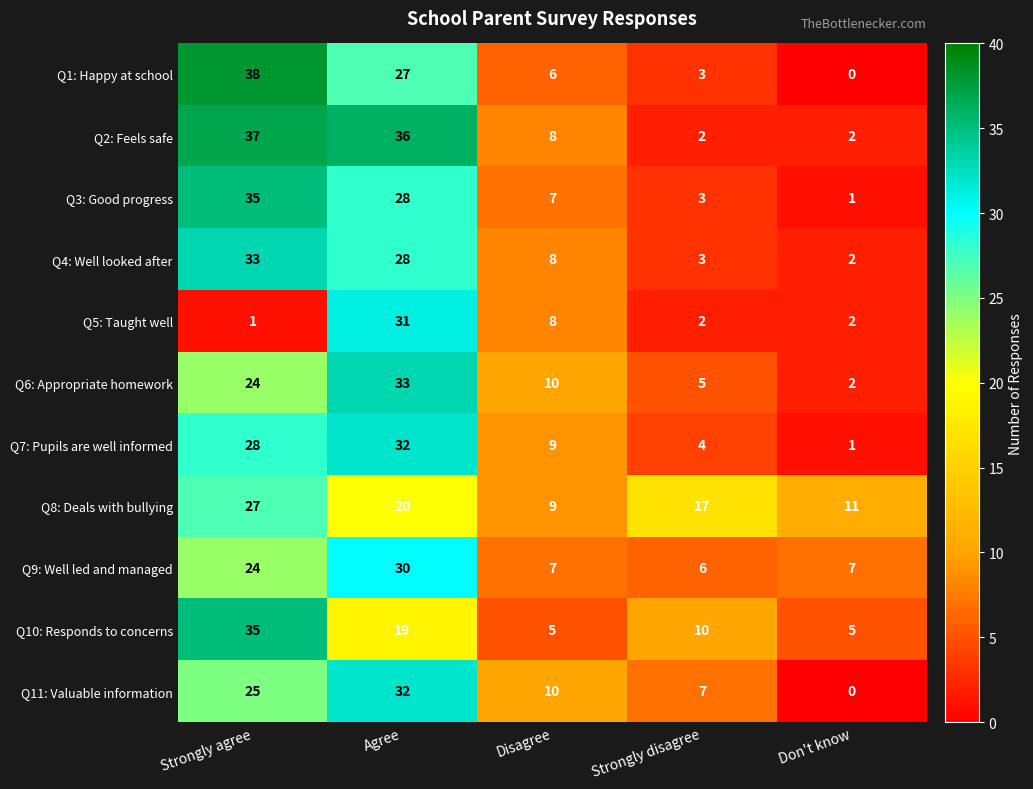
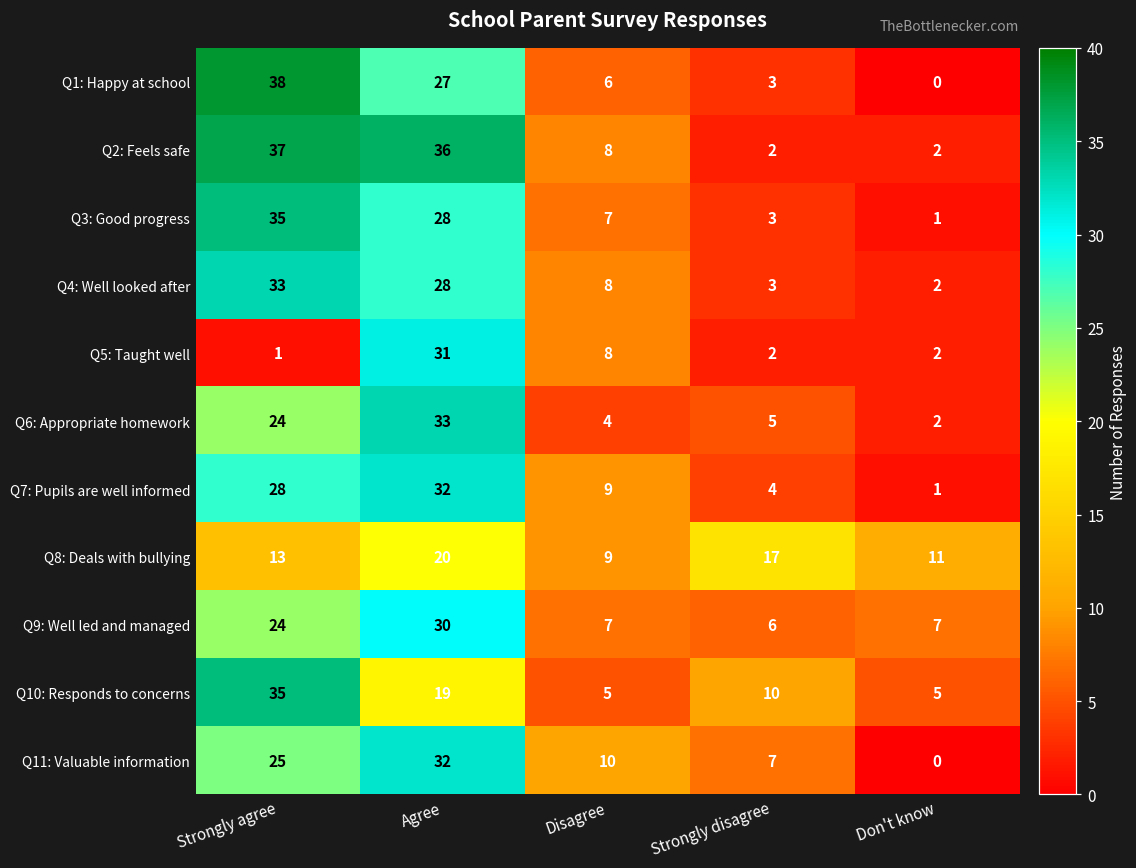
Q6: Appropriate homework, Disagree: 10 -> 4
Q8: Deals with bullying, Strongly agree: 27 -> 13
